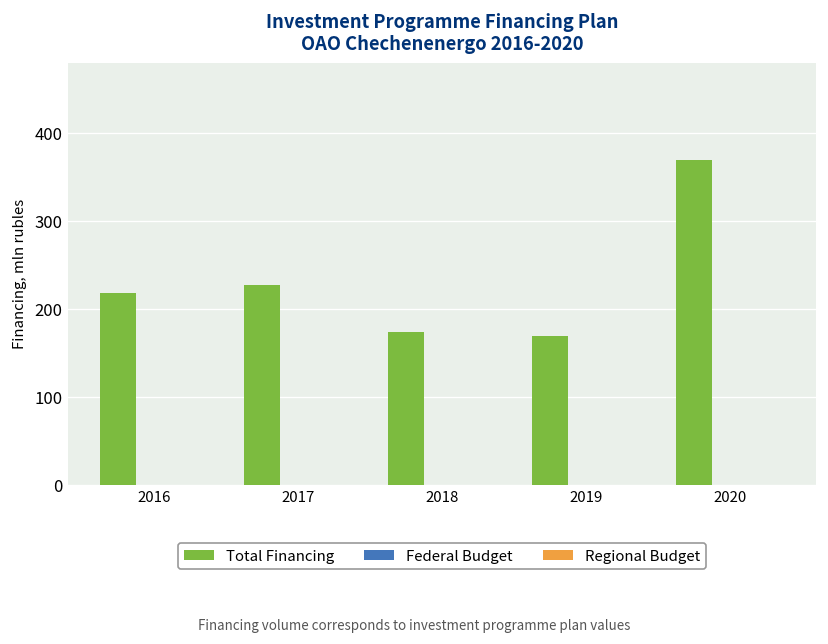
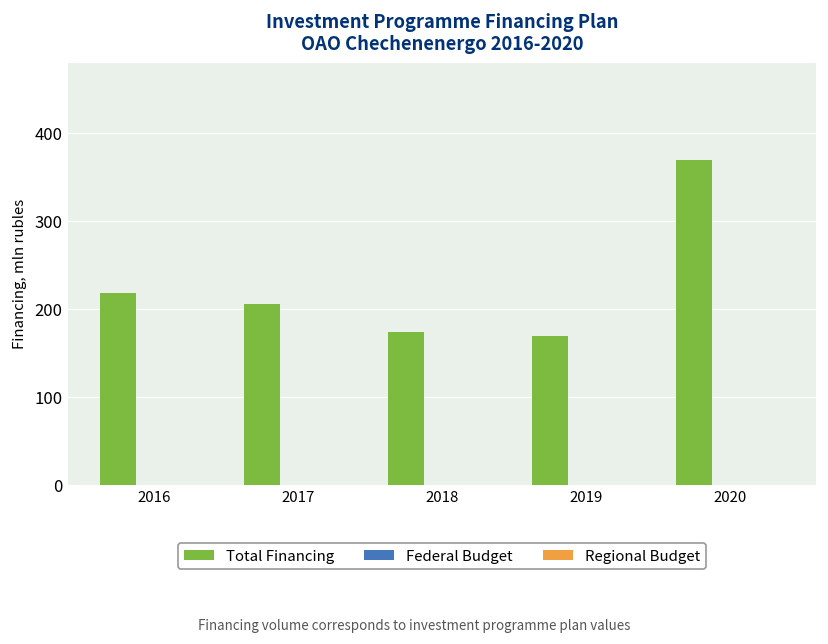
Total Financing, 2017: 230 -> 210
